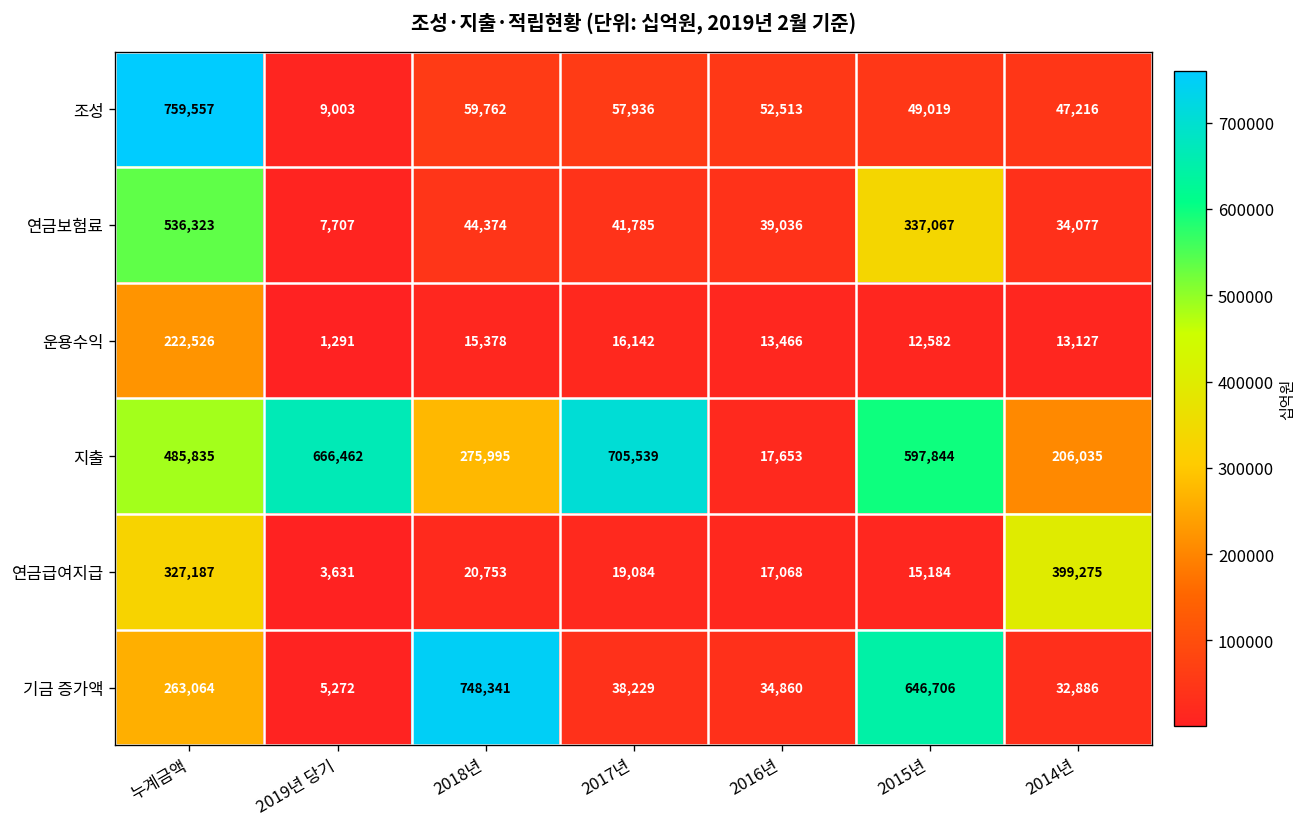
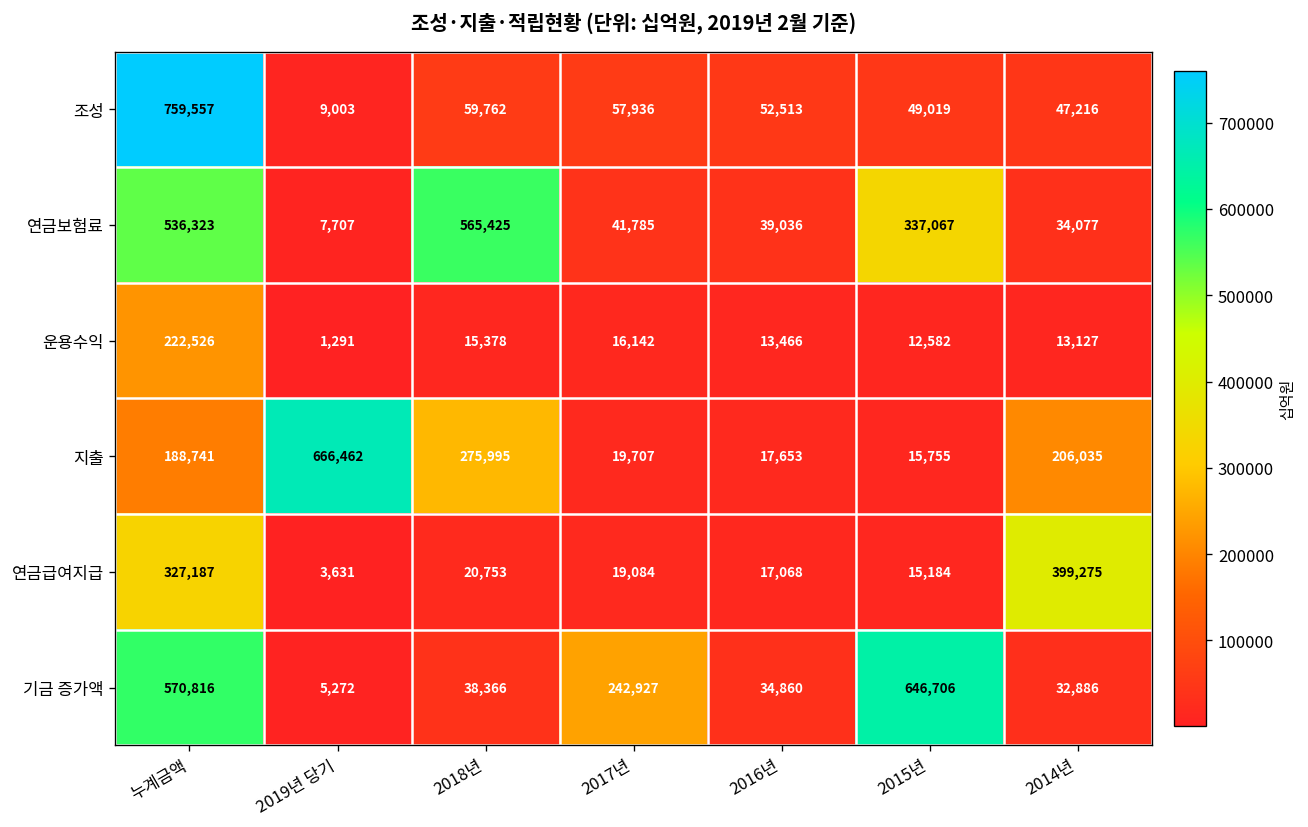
연금보험료, 2018년: 44,374 -> 565,425
지출, 누계금액: 485,835 -> 188,741
지출, 2017년: 705,539 -> 19,707
지출, 2015년: 597,844 -> 15,755
기금 증가액, 누계금액: 263,064 -> 570,816
기금 증가액, 2018년: 748,341 -> 38,366
기금 증가액, 2017년: 38,229 -> 242,927
